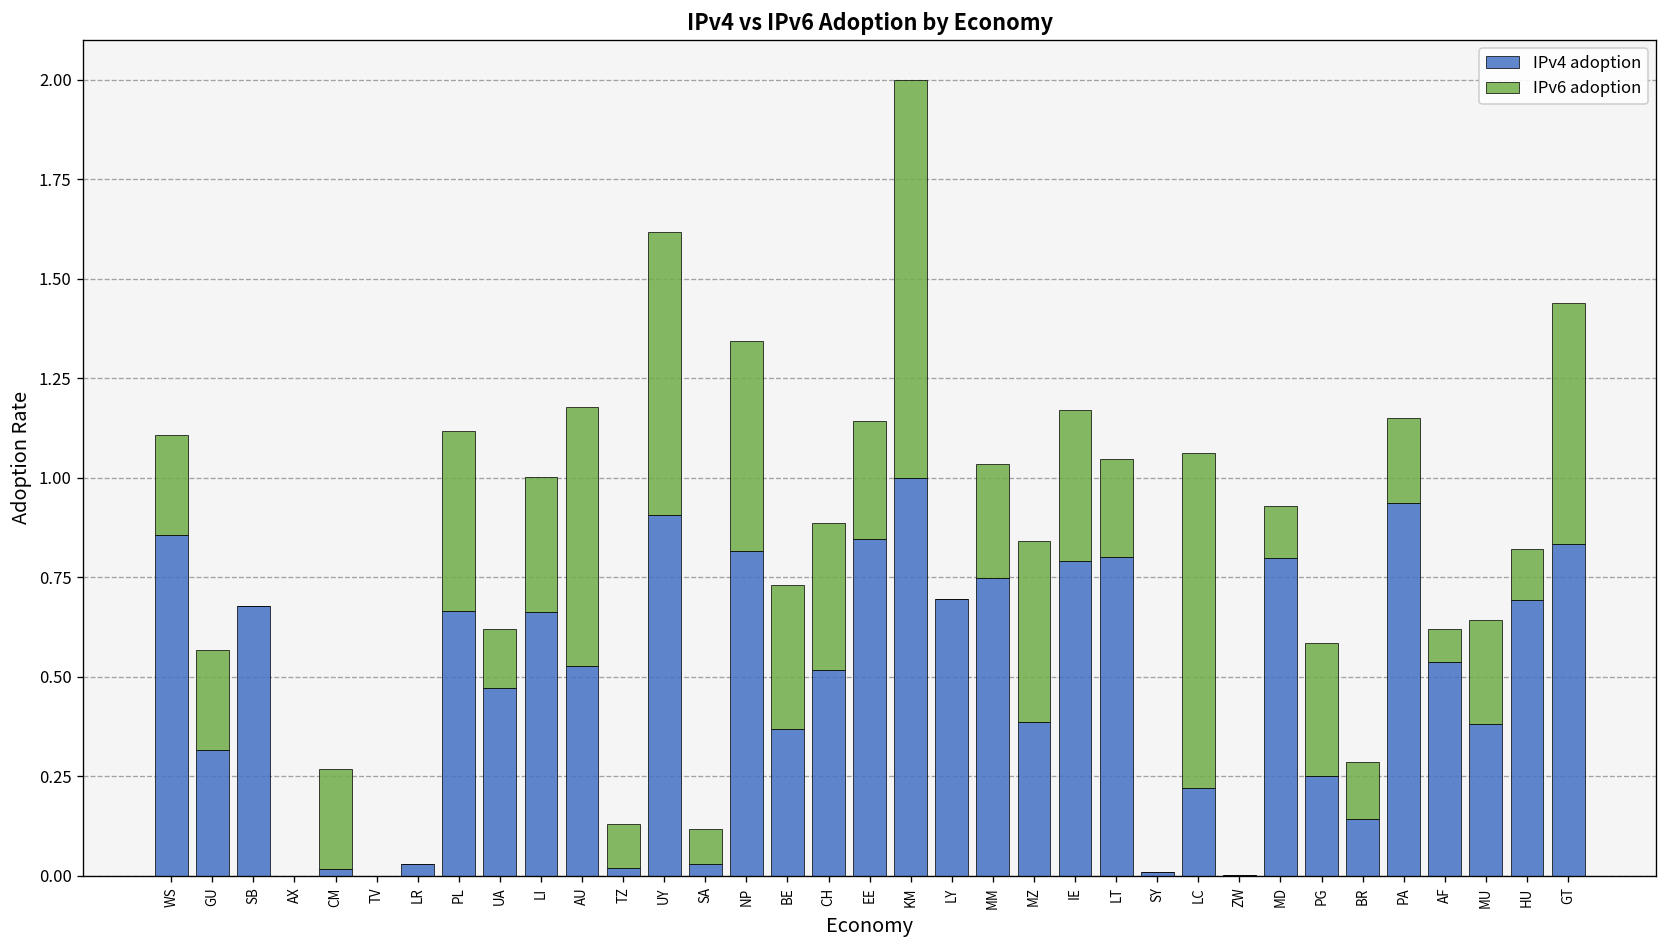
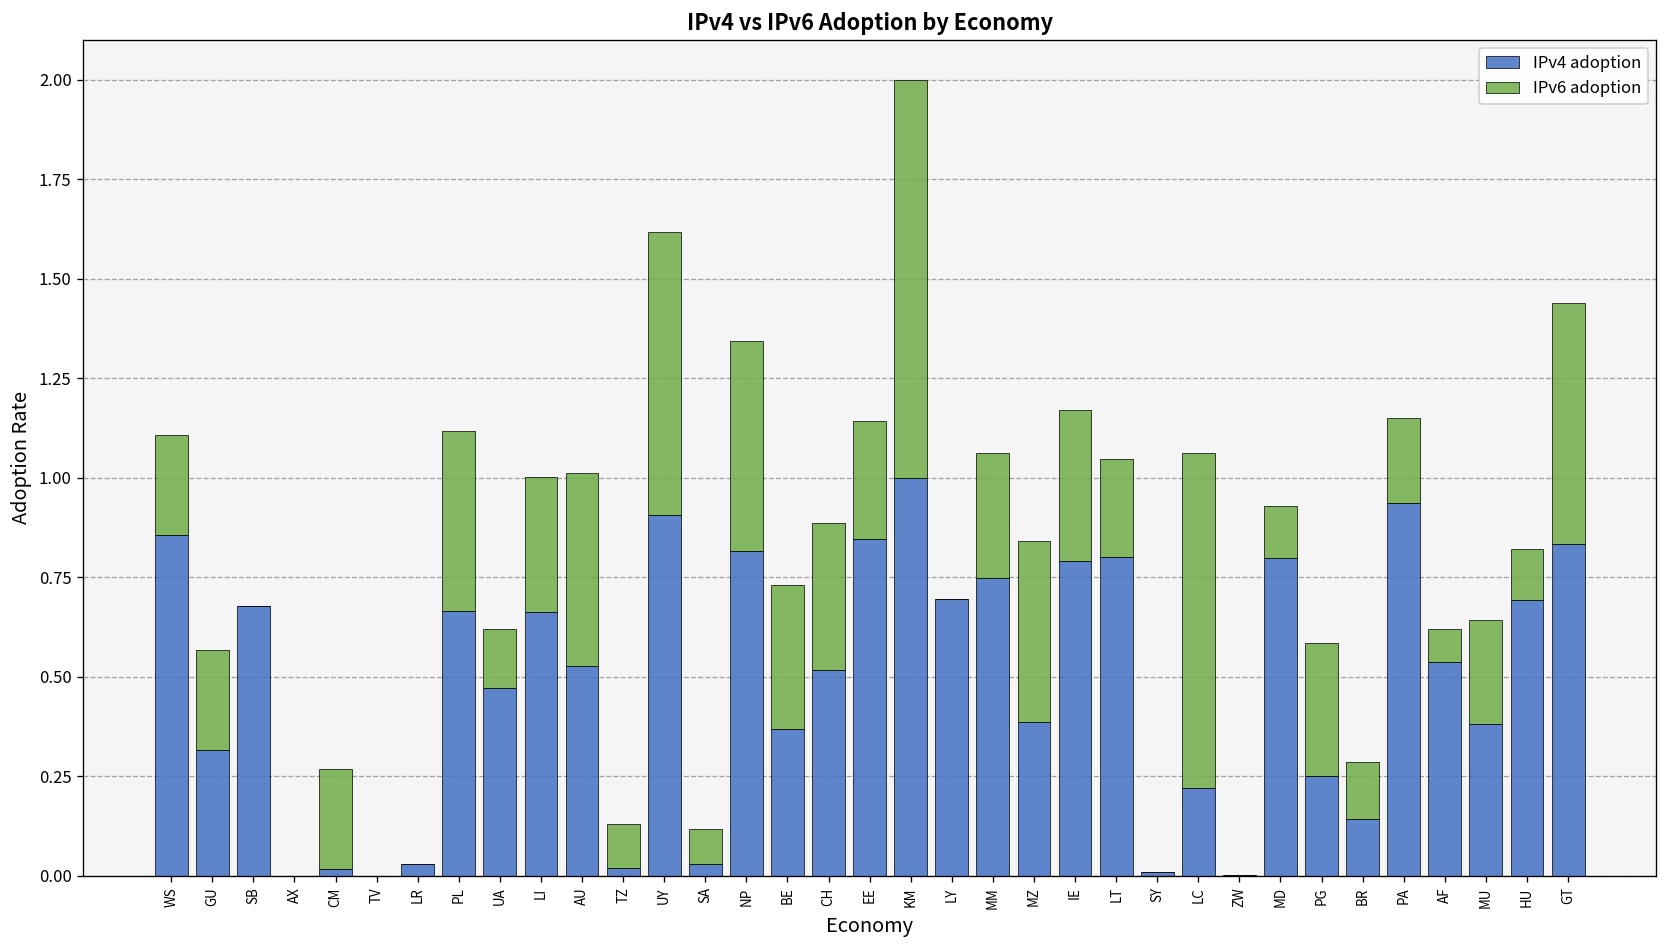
IPv6 adoption, AU: 0.65 -> 0.49
IPv6 adoption, MM: 0.29 -> 0.31
